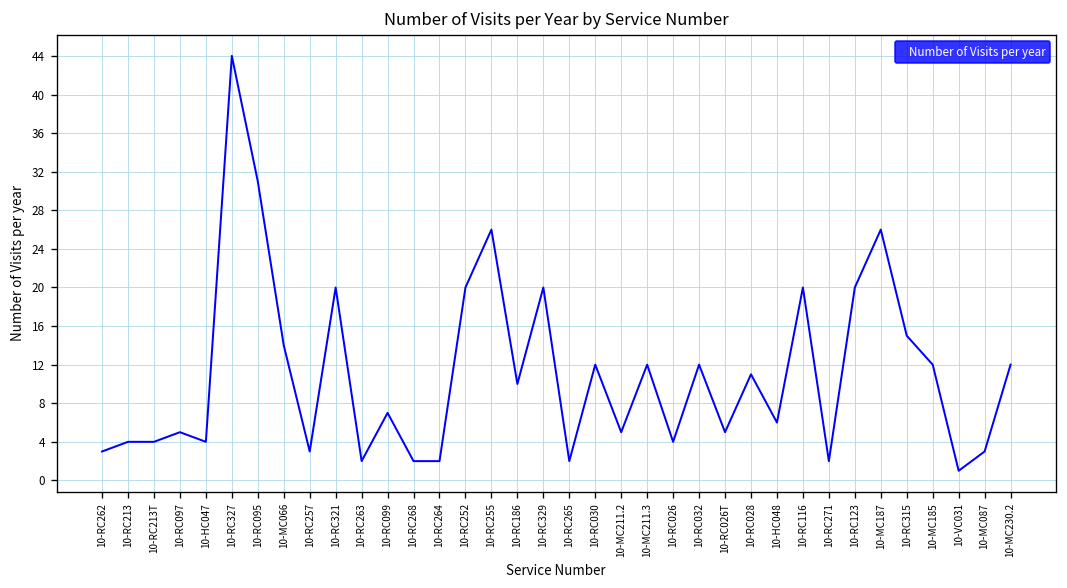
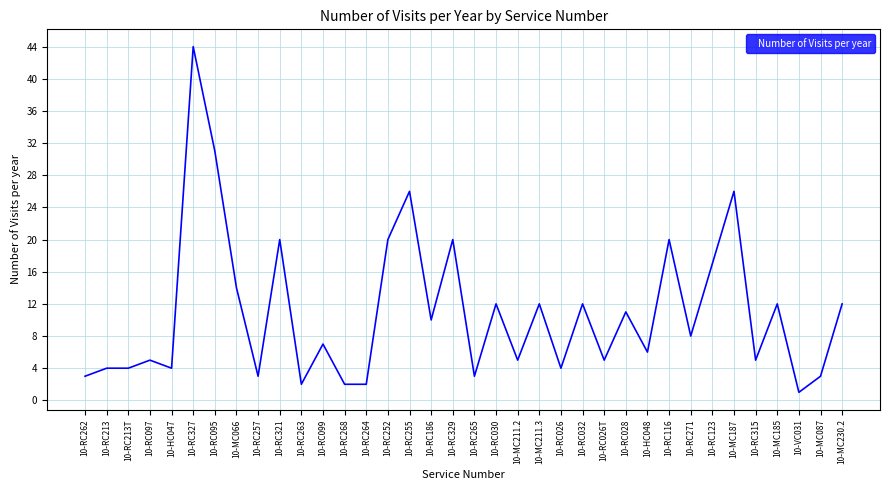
10-RC265: 2 -> 3
10-RC271: 2 -> 8
10-RC123: 20 -> 17
10-RC315: 15 -> 5
